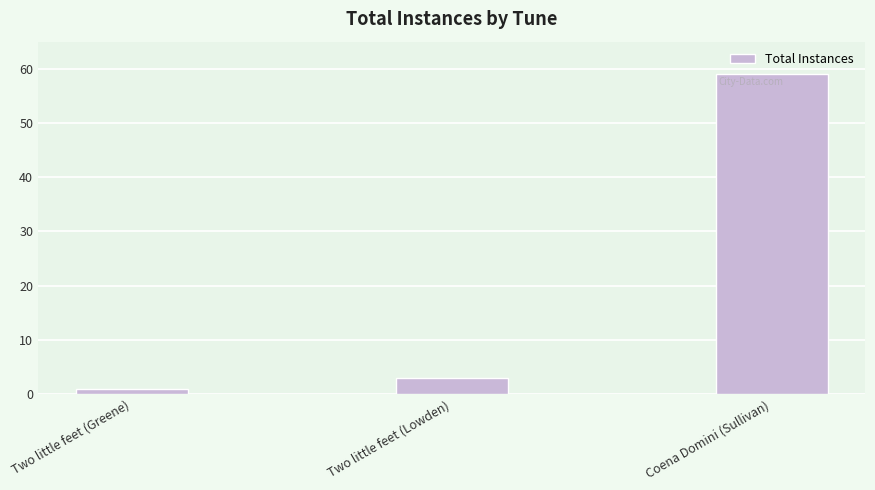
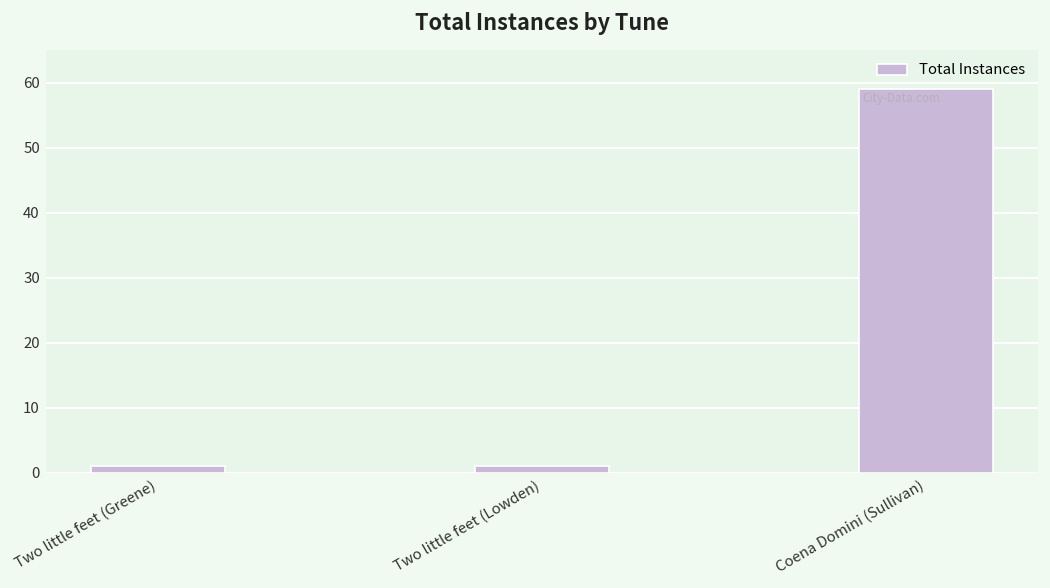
Two little feet (Lowden): 3 -> 1
